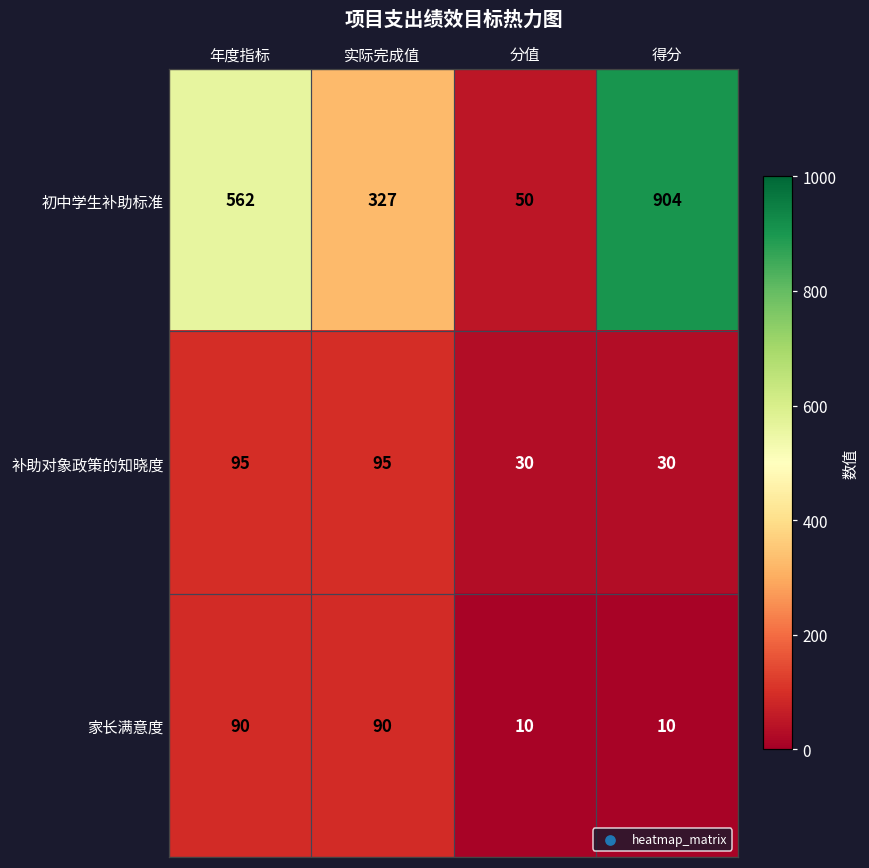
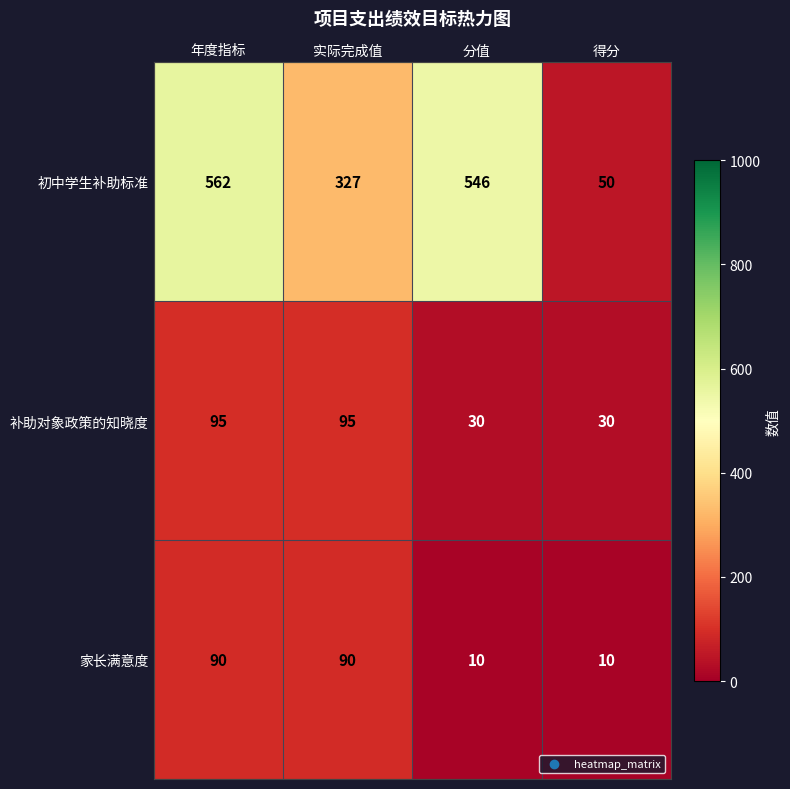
初中学生补助标准, 分值: 50 -> 546
初中学生补助标准, 得分: 904 -> 50
